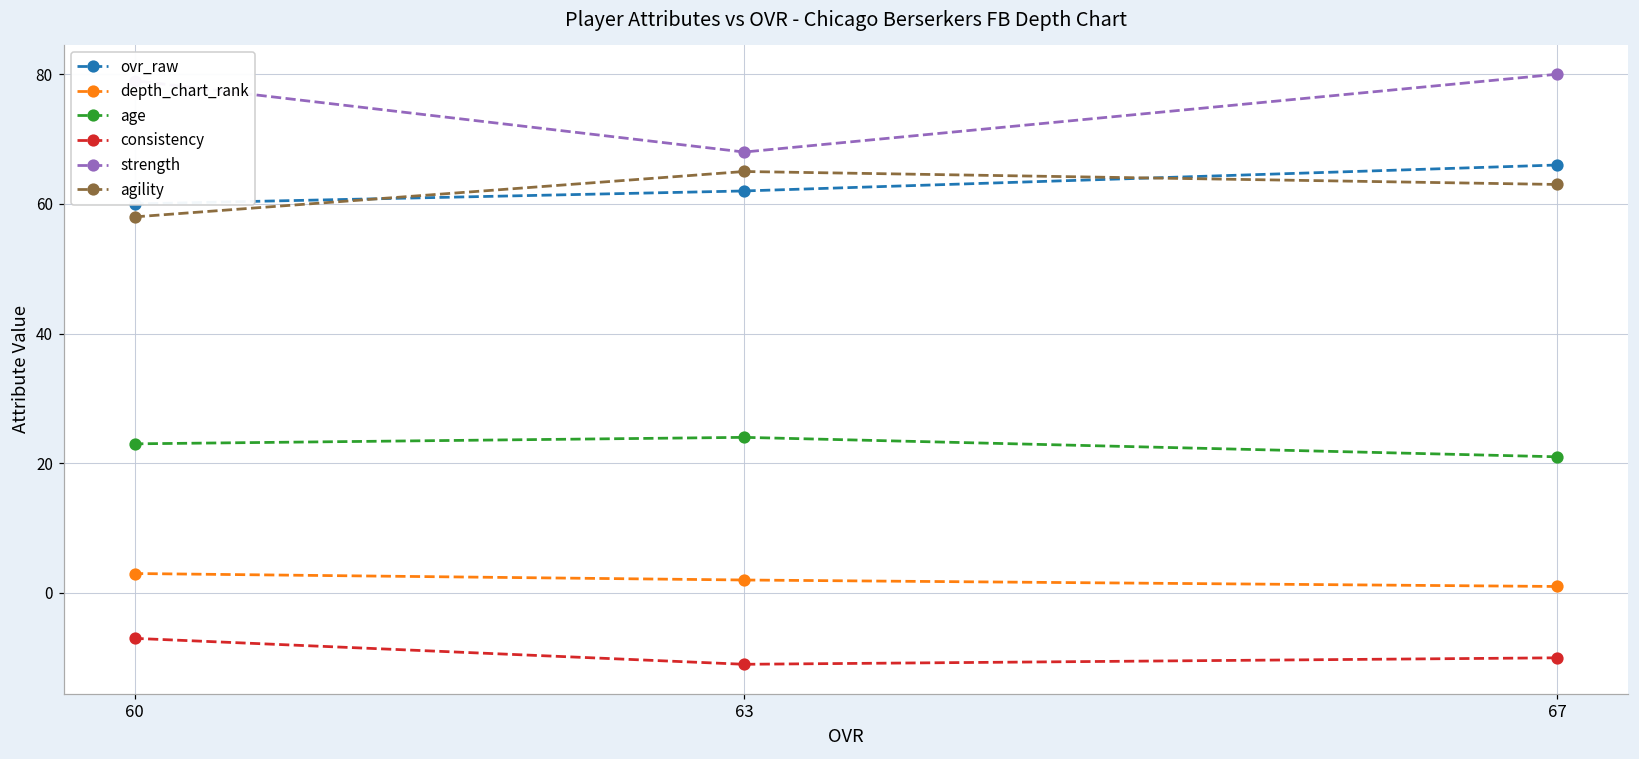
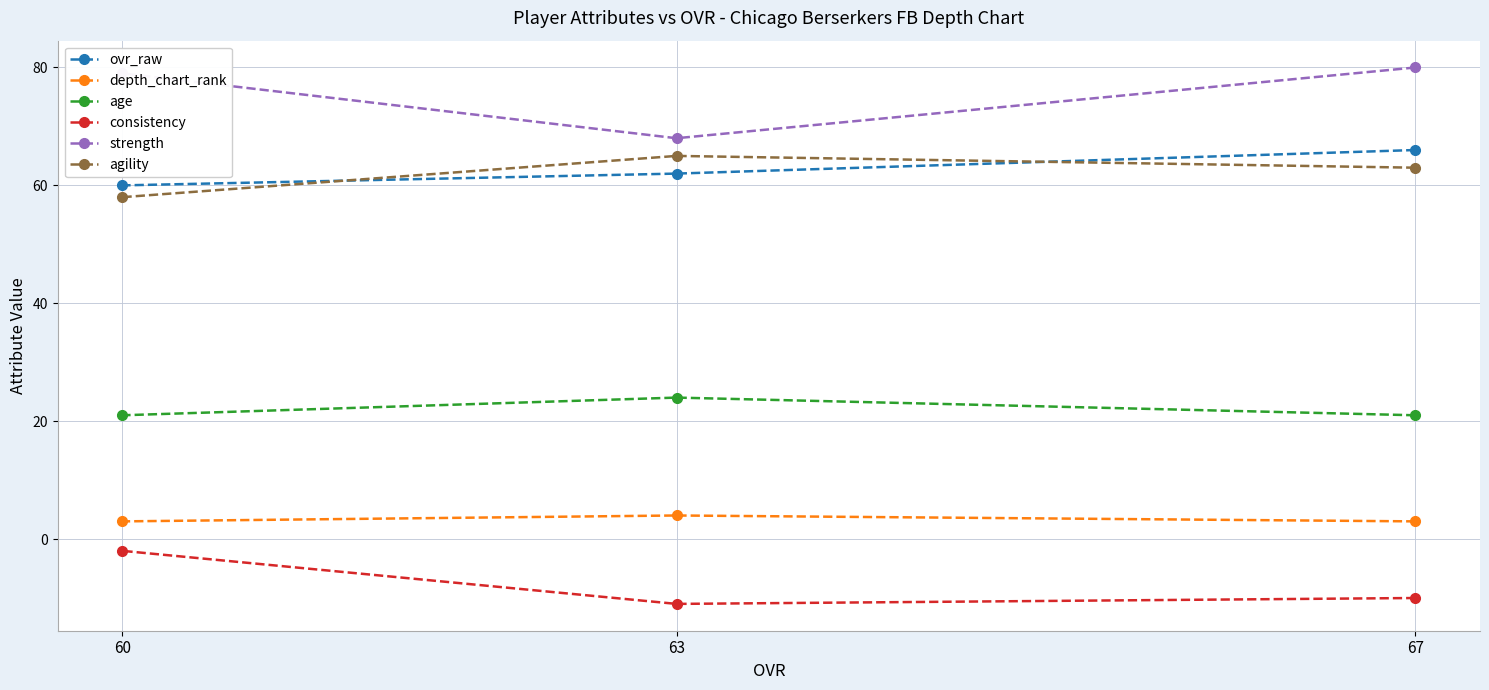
age, 60: 23 -> 21
consistency, 60: -7 -> -2
depth_chart_rank, 63: 2 -> 4
depth_chart_rank, 67: 1 -> 3
